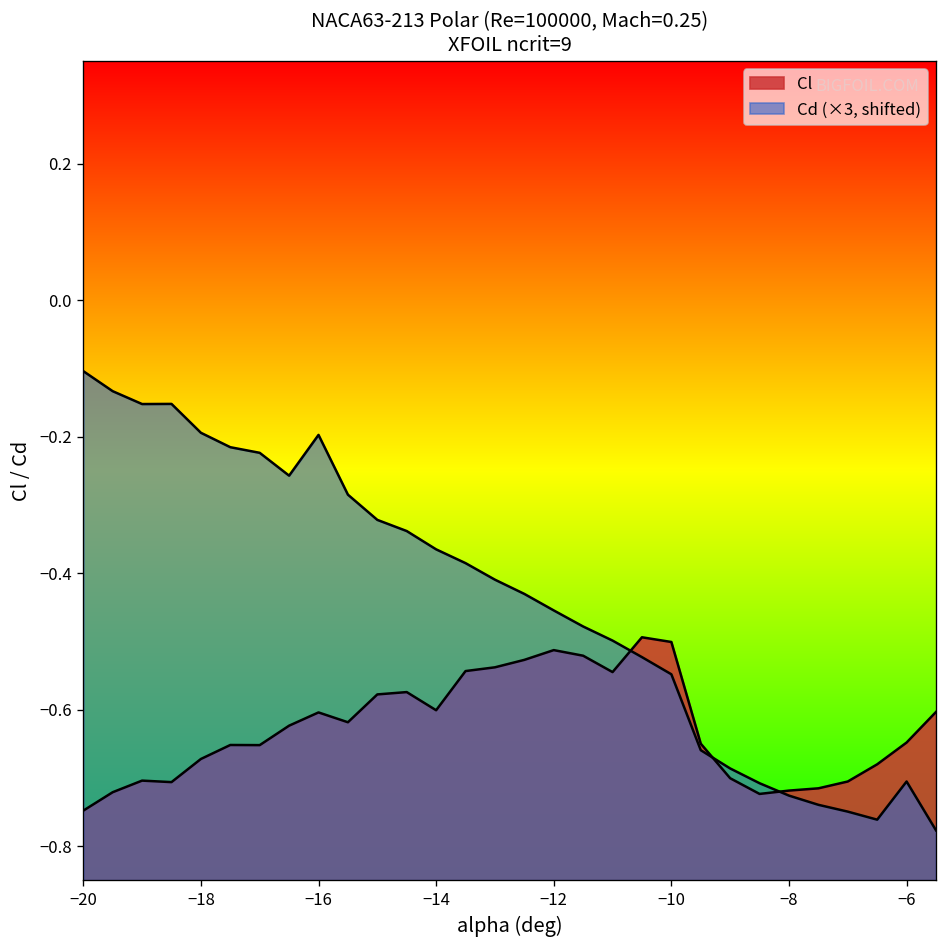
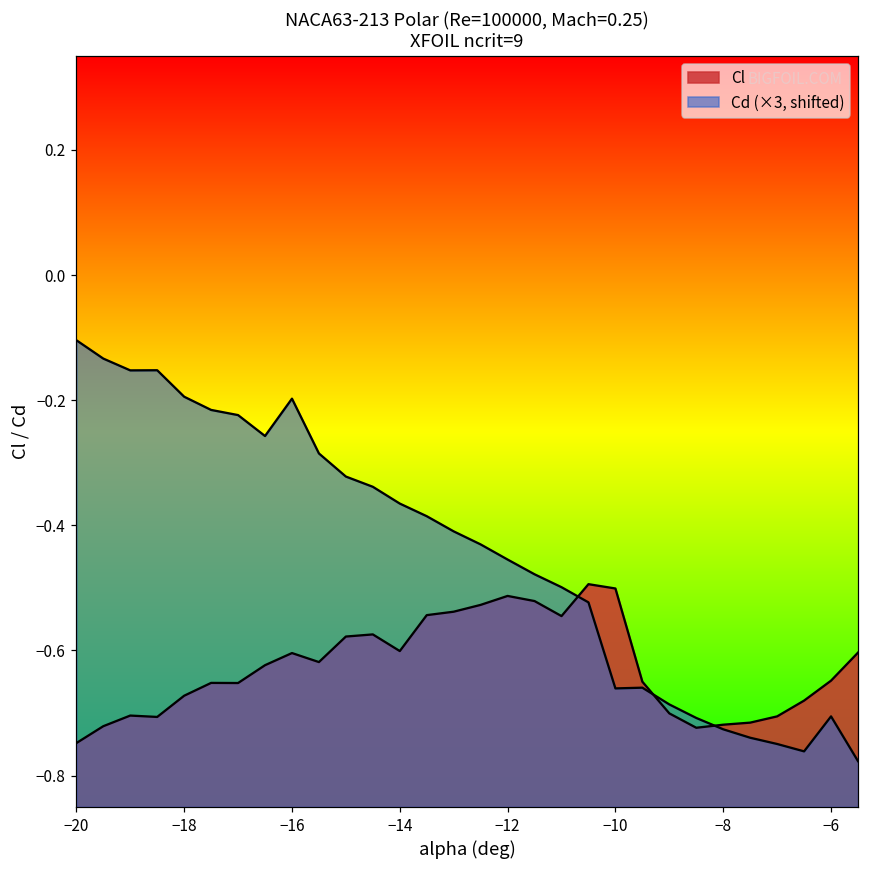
Cd (×3, shifted), −10: -0.55 -> -0.66
